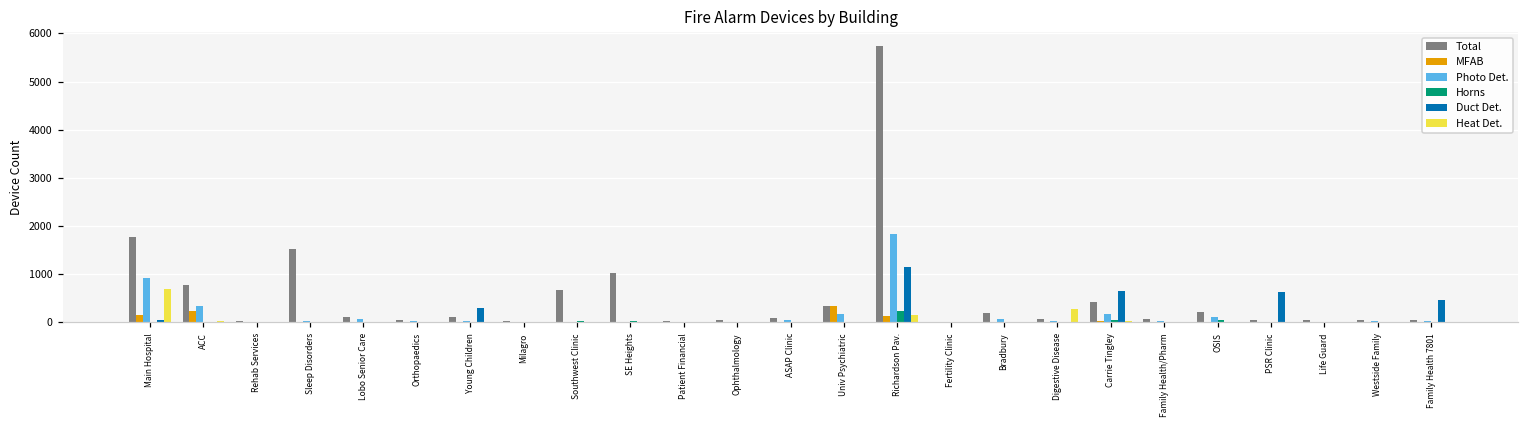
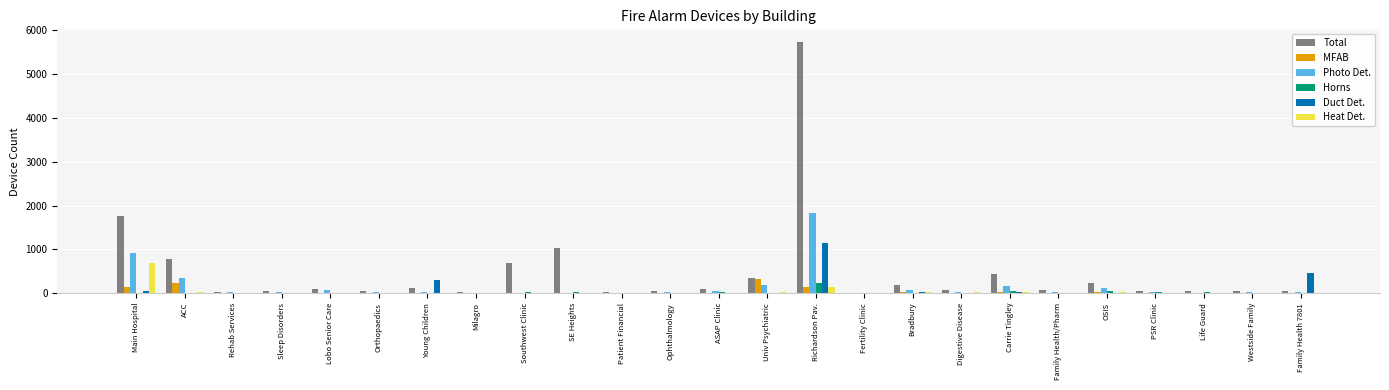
Total, Sleep Disorders: 1500 -> 0
Heat Det., Digestive Disease: 300 -> 0
Duct Det., Carrie Tingley: 600 -> 0
Duct Det., PSR Clinic: 600 -> 0
